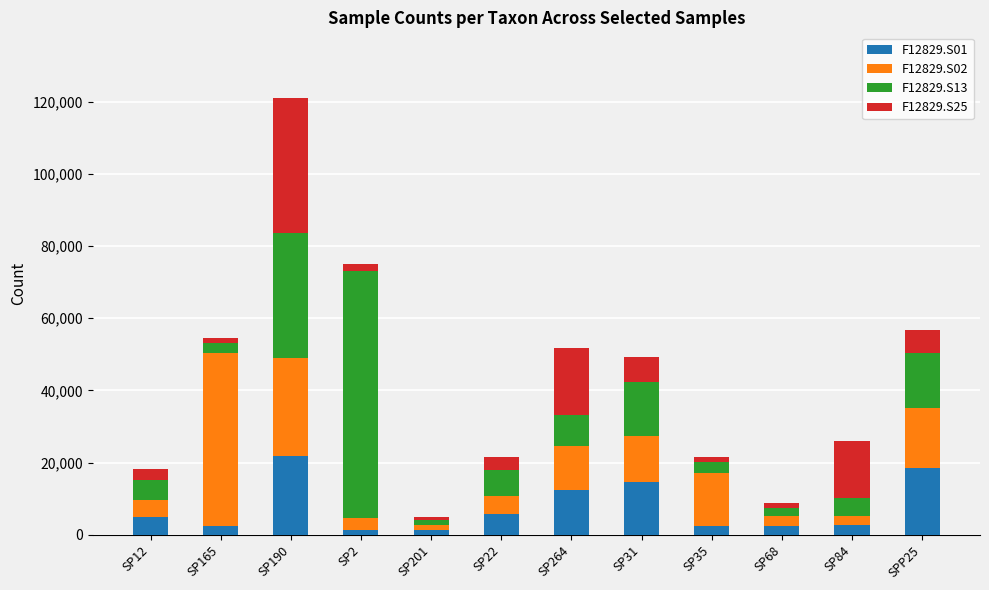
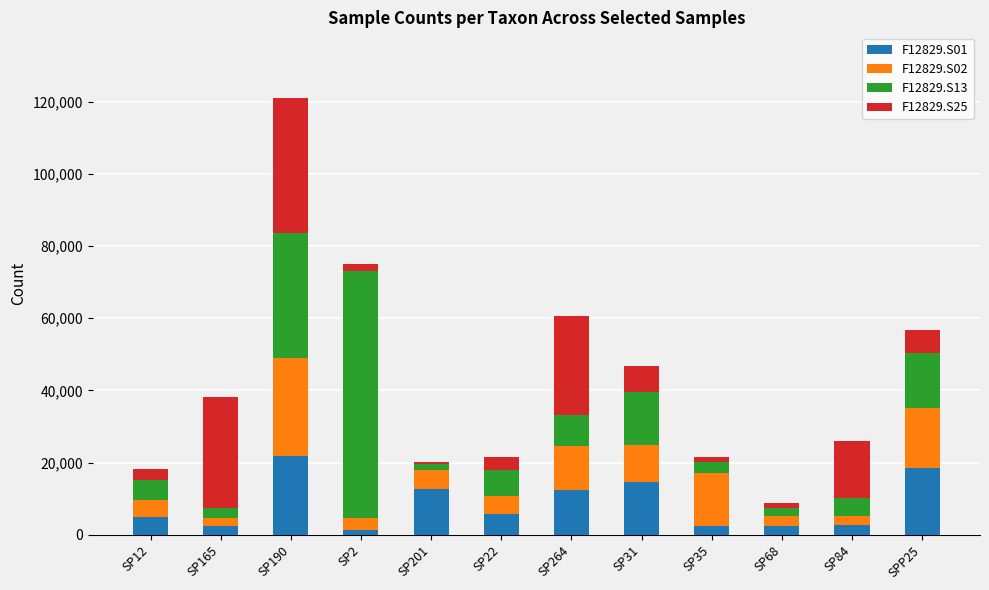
F12829.S02, SP165: 48,000 -> 2,000
F12829.S25, SP165: 1,000 -> 31,000
F12829.S01, SP201: 1,000 -> 13,000
F12829.S02, SP201: 1,000 -> 5,000
F12829.S25, SP264: 19,000 -> 28,000
F12829.S02, SP31: 13,000 -> 10,000
